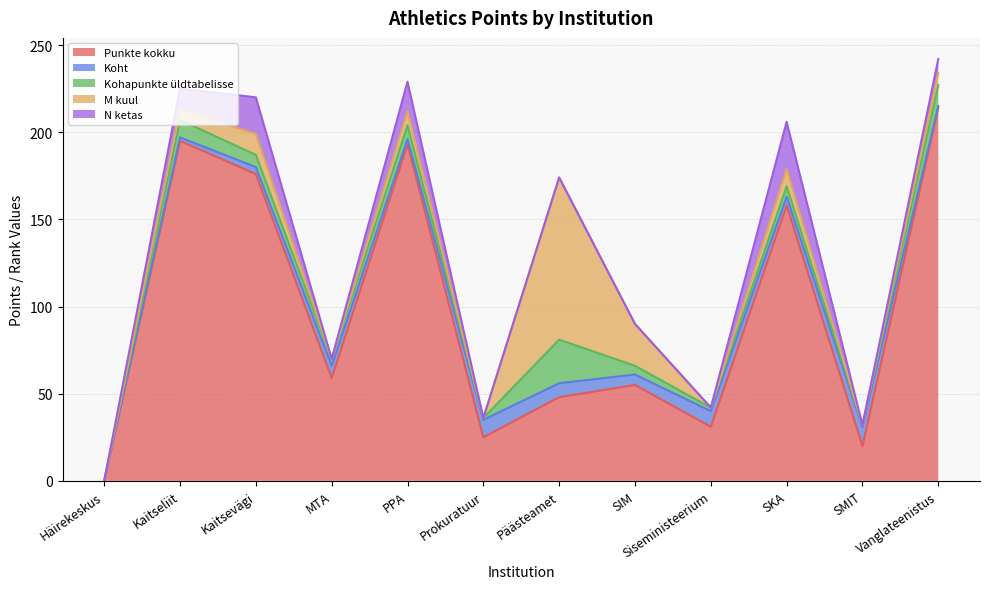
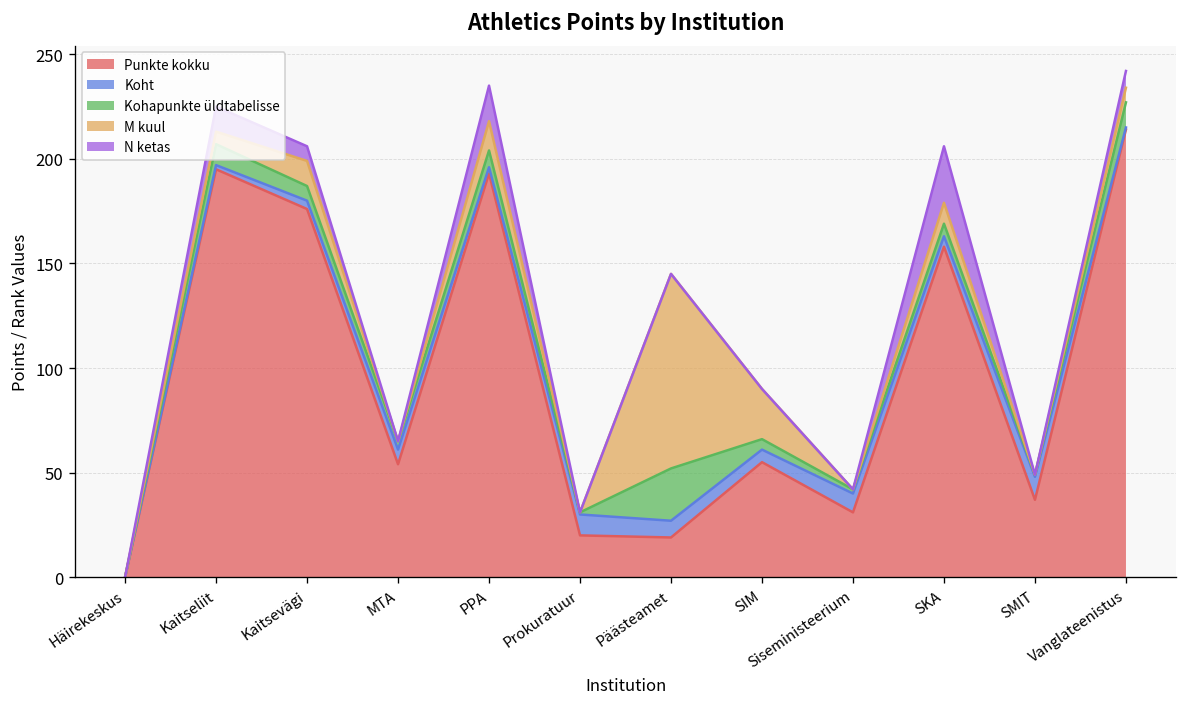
N ketas, Kaitsevägi: 21 -> 7
Punkte kokku, MTA: 59 -> 54
M kuul, PPA: 8 -> 14
Punkte kokku, Prokuratuur: 25 -> 20
Punkte kokku, Päästeamet: 48 -> 19
Punkte kokku, SMIT: 20 -> 37
